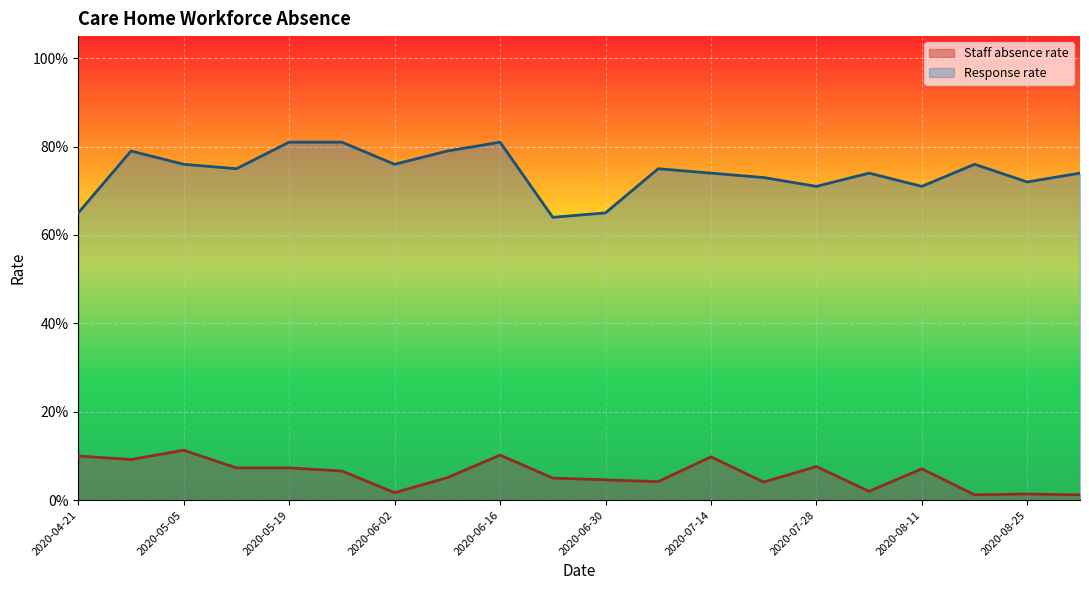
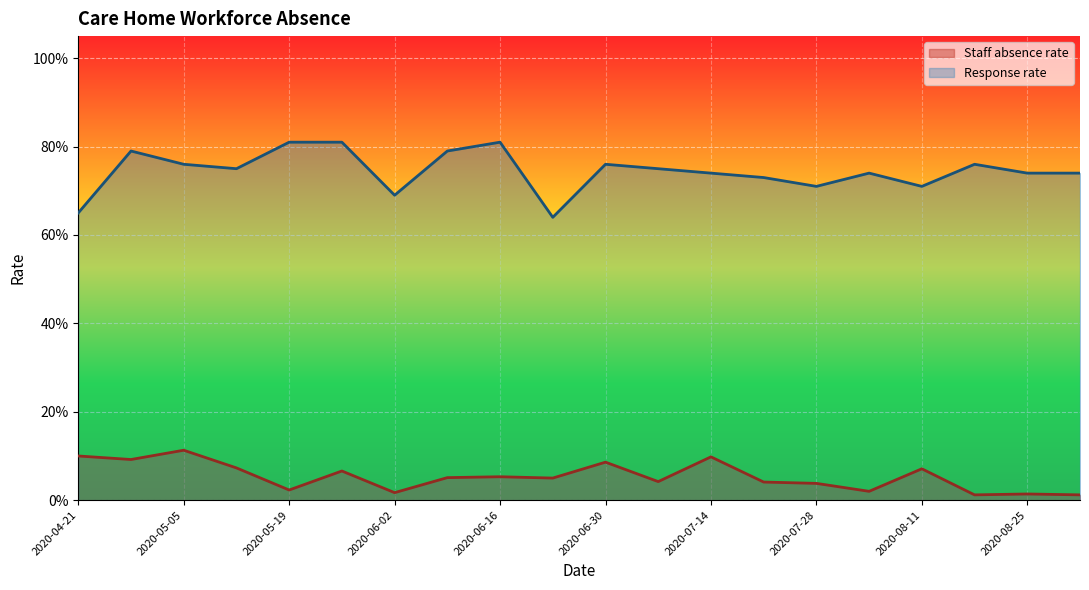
Staff absence rate, 2020-05-19: 7% -> 2%
Response rate, 2020-06-02: 76% -> 69%
Staff absence rate, 2020-06-16: 10% -> 5%
Staff absence rate, 2020-06-30: 5% -> 9%
Response rate, 2020-06-30: 65% -> 76%
Staff absence rate, 2020-07-28: 8% -> 4%
Response rate, 2020-08-25: 72% -> 74%
